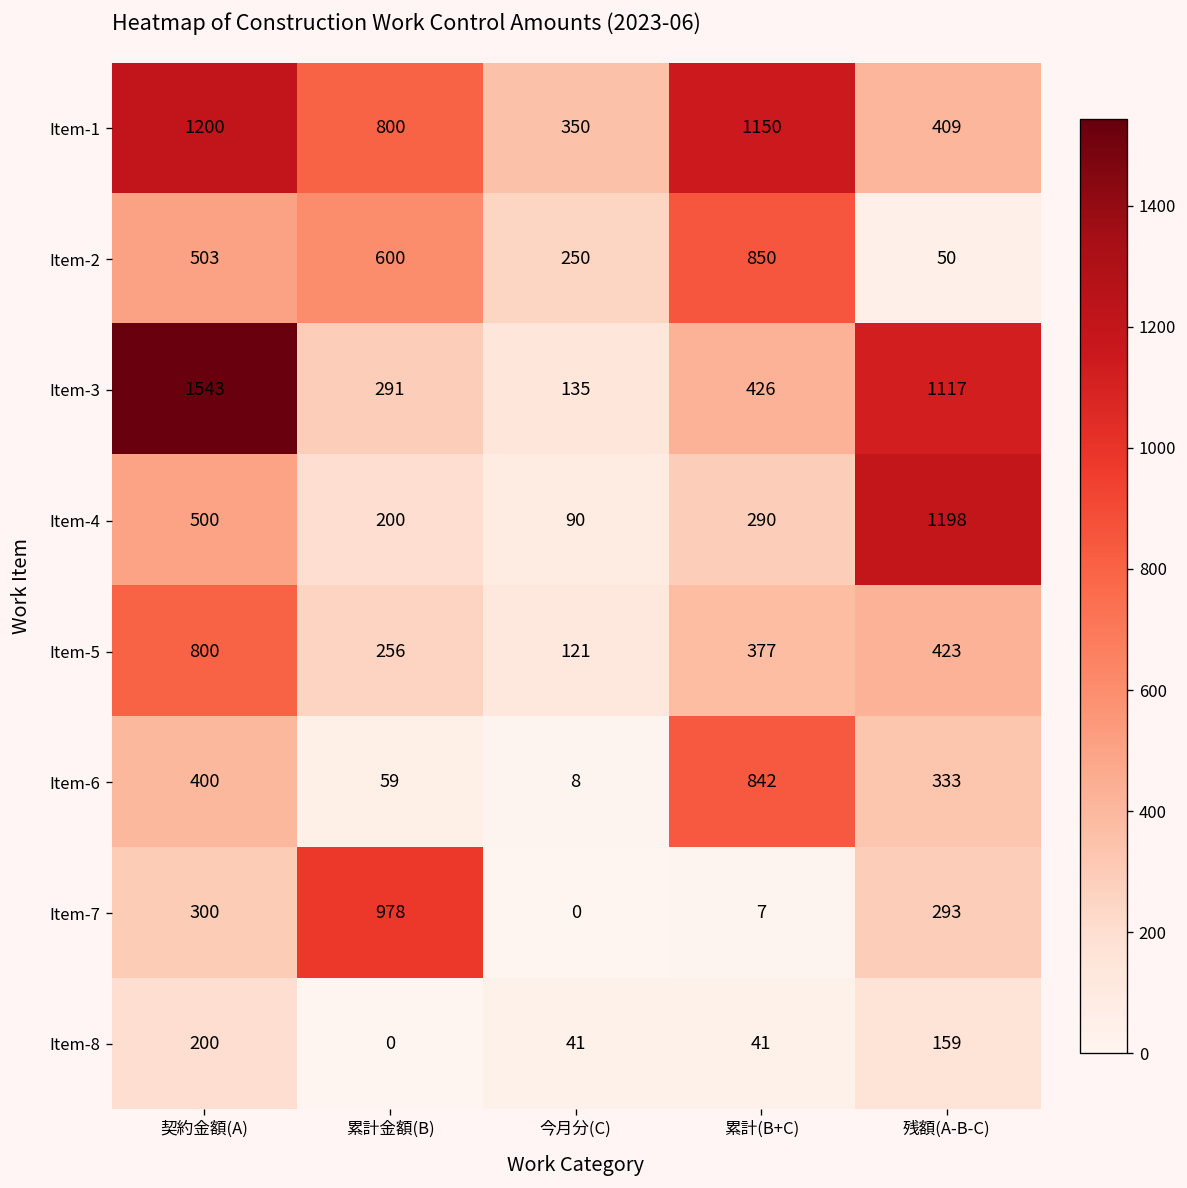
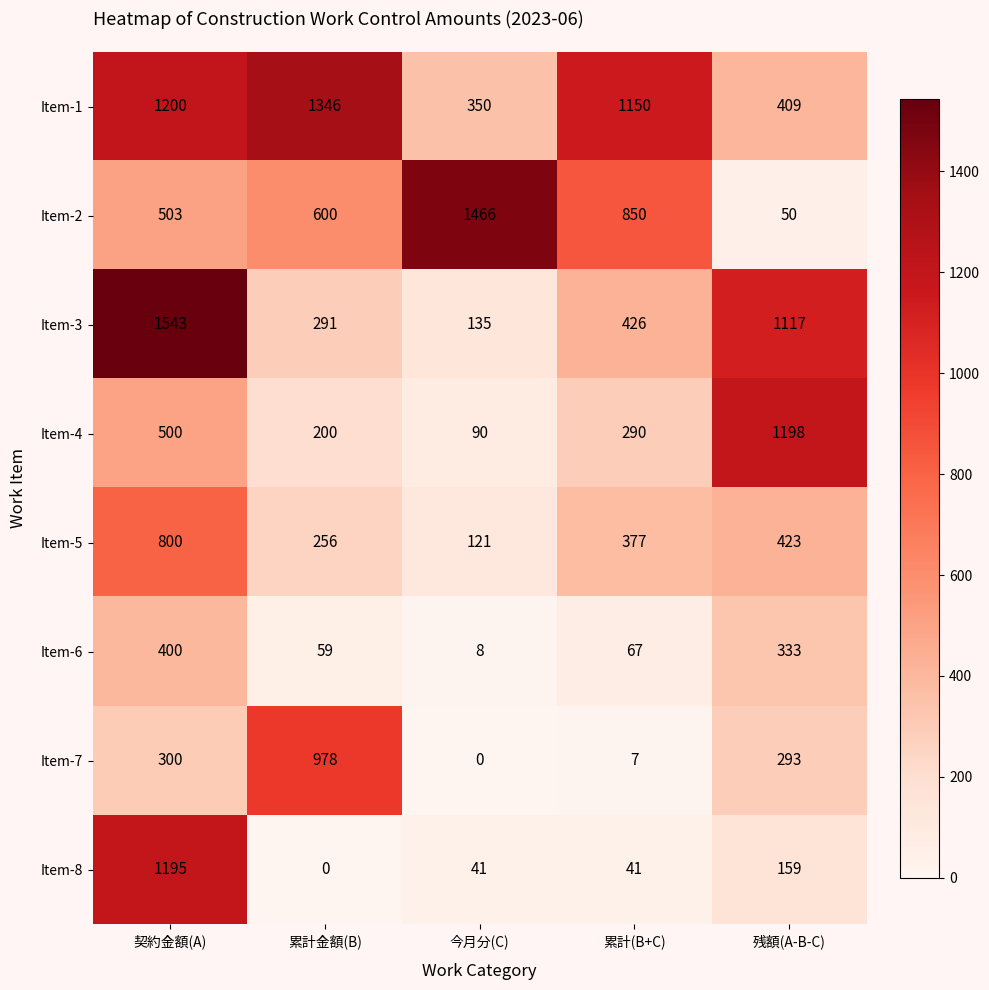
Item-1, 累計金額(B): 800 -> 1346
Item-2, 今月分(C): 250 -> 1466
Item-6, 累計(B+C): 842 -> 67
Item-8, 契約金額(A): 200 -> 1195
